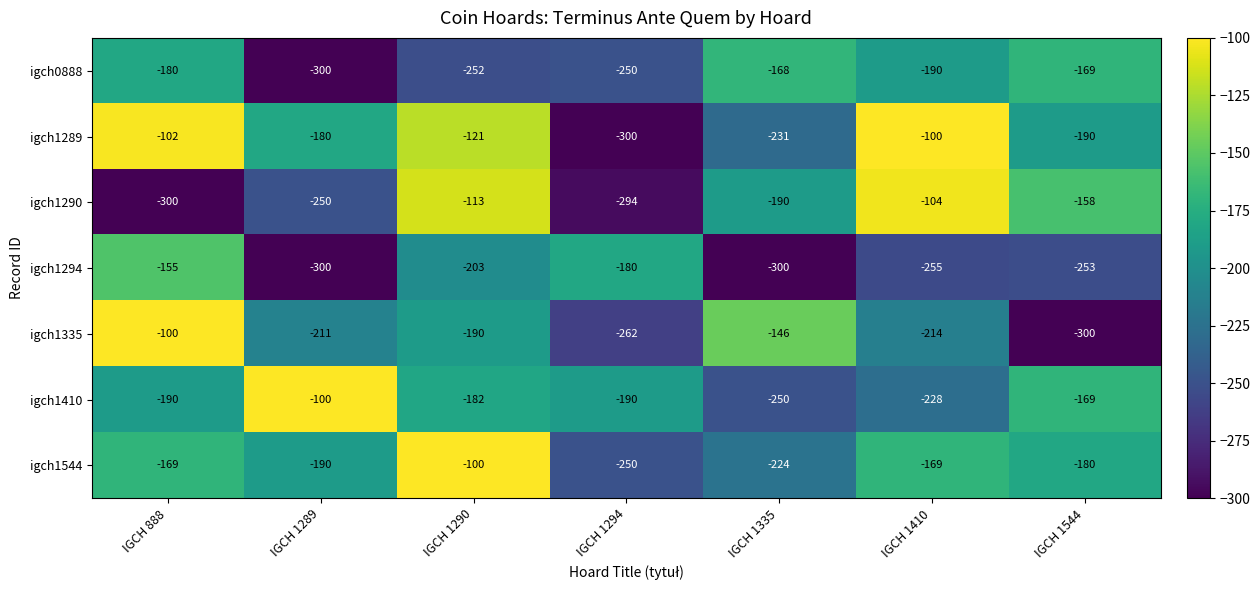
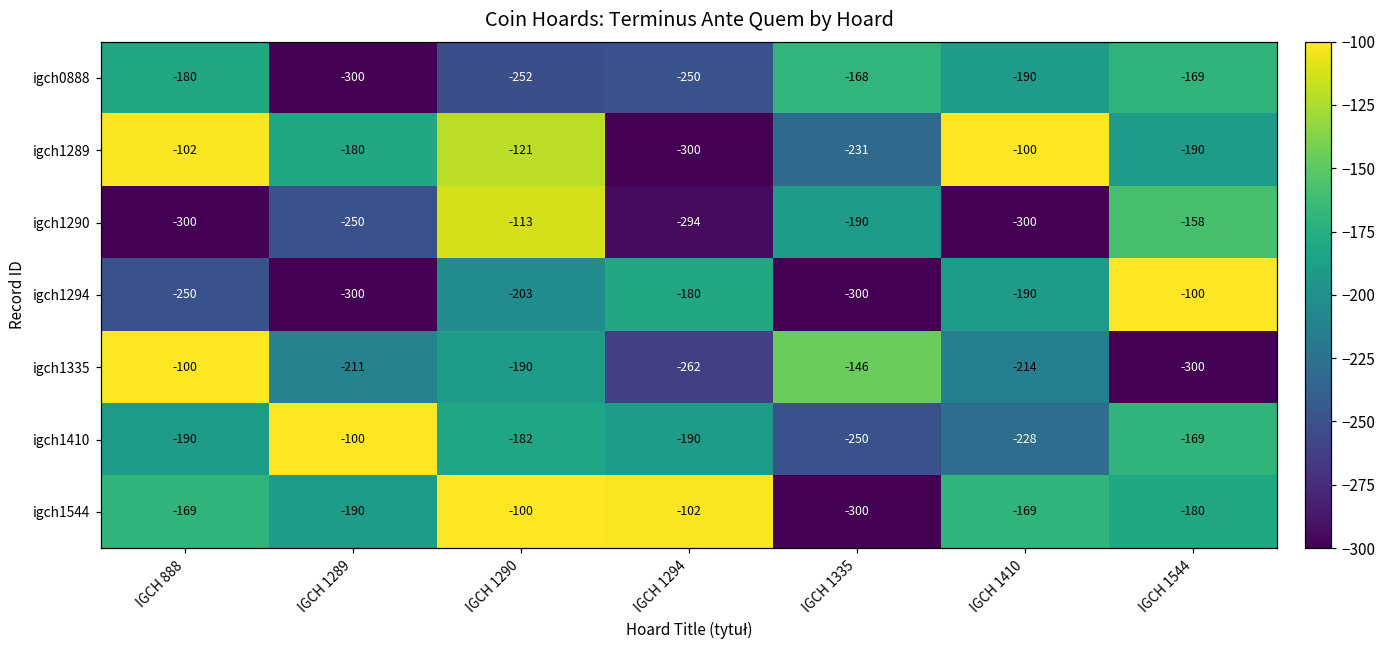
igch1290, IGCH 1410: -104 -> -300
igch1294, IGCH 888: -155 -> -250
igch1294, IGCH 1410: -255 -> -190
igch1294, IGCH 1544: -253 -> -100
igch1544, IGCH 1294: -250 -> -102
igch1544, IGCH 1335: -224 -> -300
